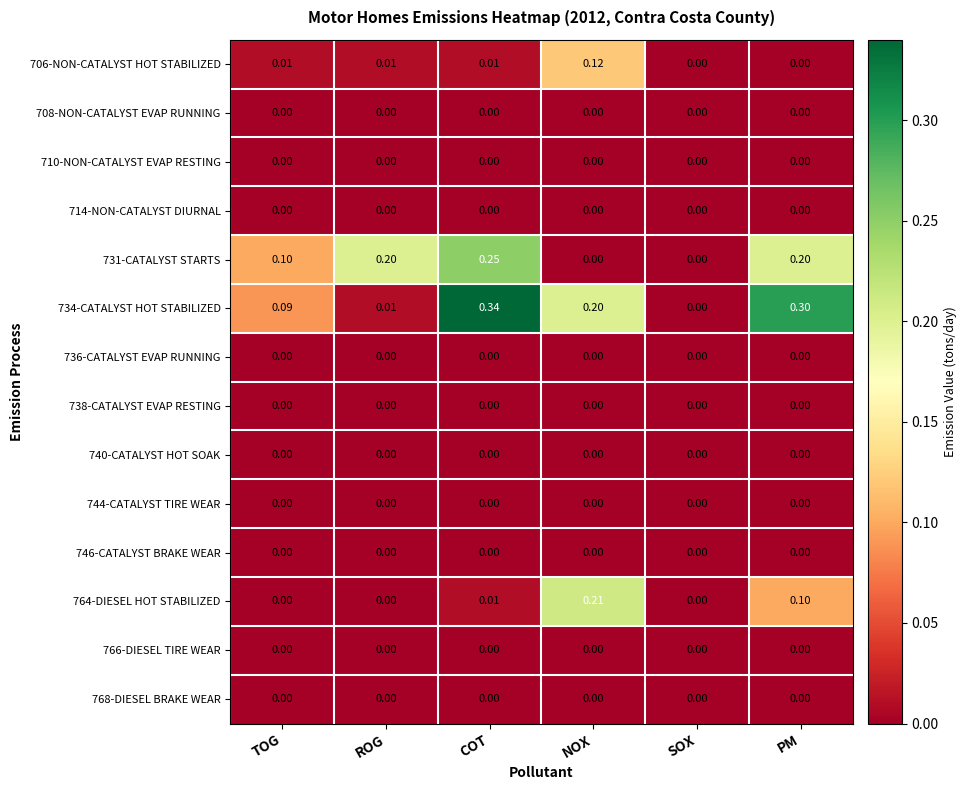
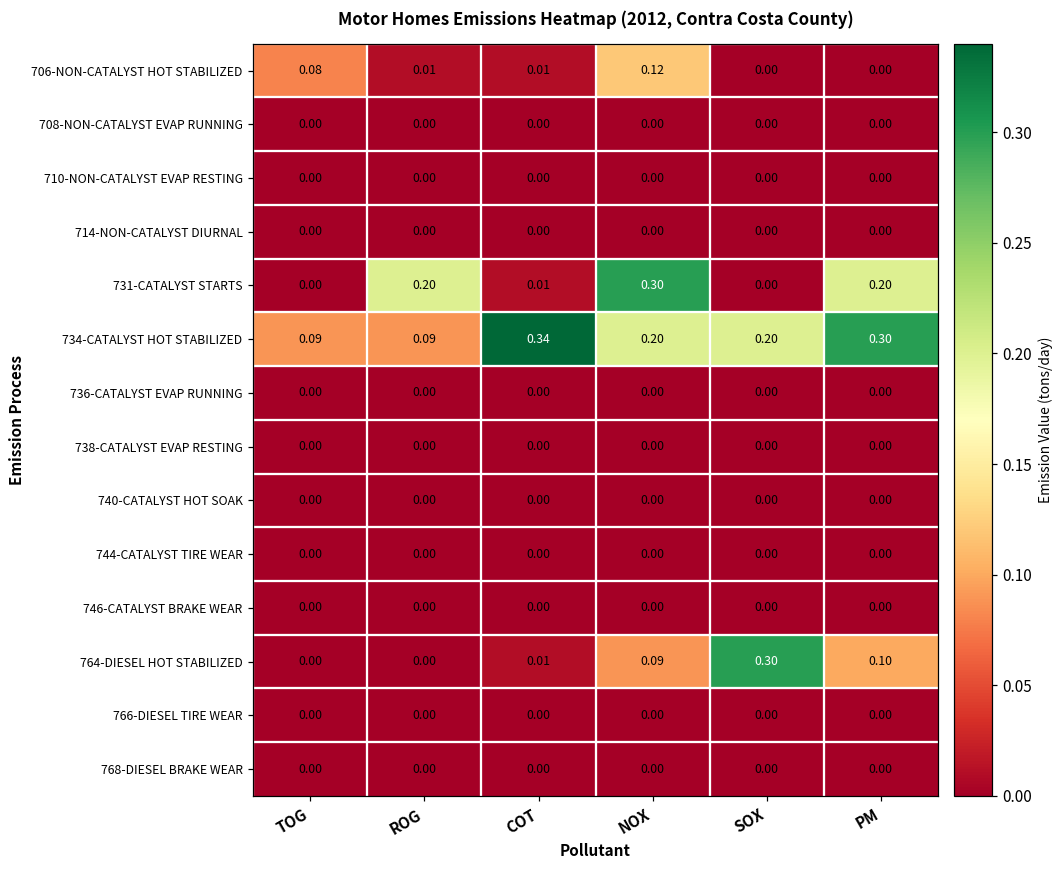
706-NON-CATALYST HOT STABILIZED, TOG: 0.01 -> 0.08
731-CATALYST STARTS, TOG: 0.10 -> 0.00
731-CATALYST STARTS, COT: 0.25 -> 0.01
731-CATALYST STARTS, NOX: 0.00 -> 0.30
734-CATALYST HOT STABILIZED, ROG: 0.01 -> 0.09
734-CATALYST HOT STABILIZED, SOX: 0.00 -> 0.20
764-DIESEL HOT STABILIZED, NOX: 0.21 -> 0.09
764-DIESEL HOT STABILIZED, SOX: 0.00 -> 0.30
